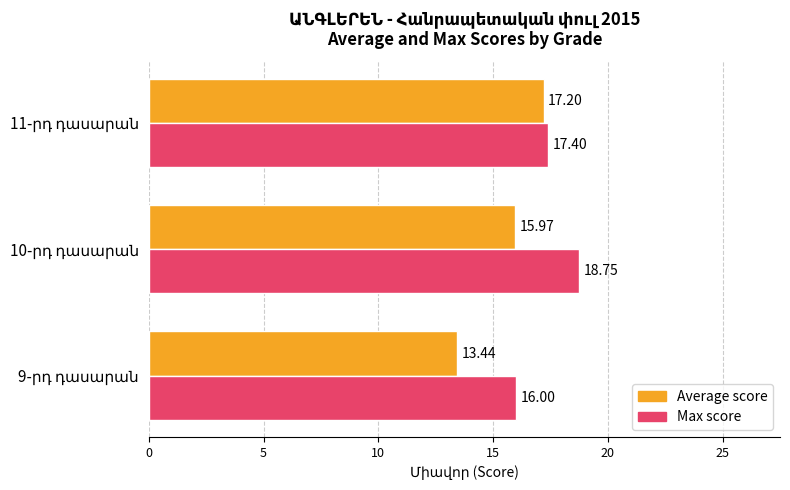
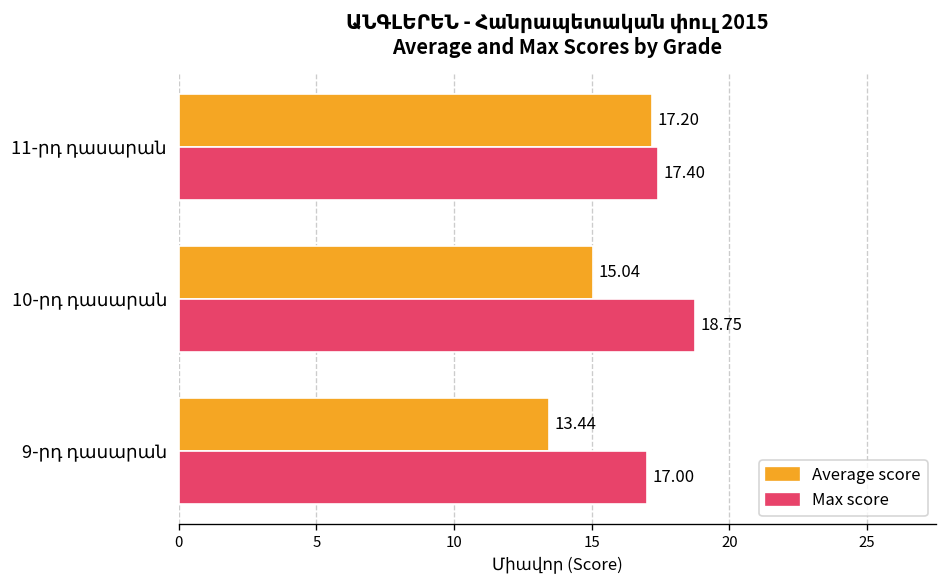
Average score, 10-րդ դասարան: 15.97 -> 15.04
Max score, 9-րդ դասարան: 16.00 -> 17.00
